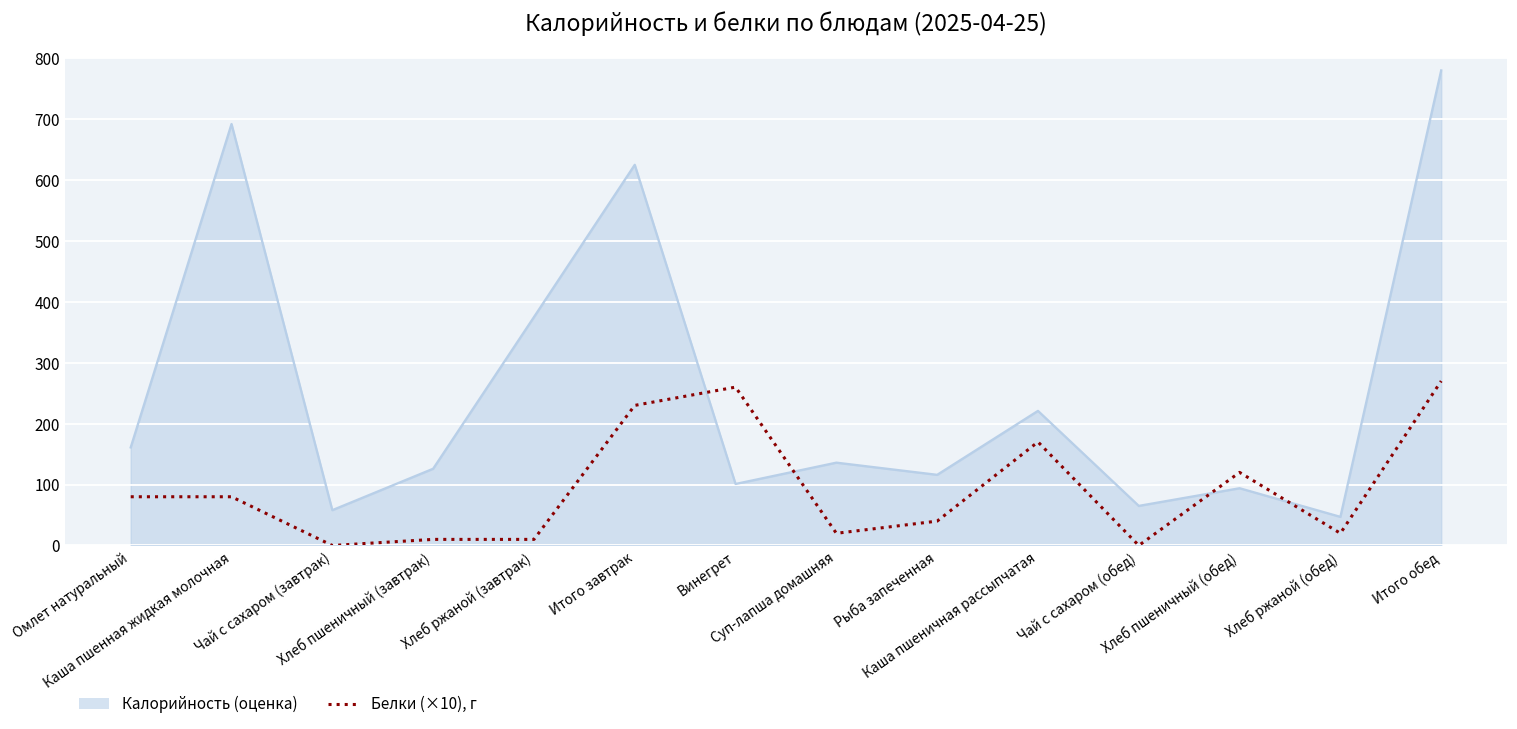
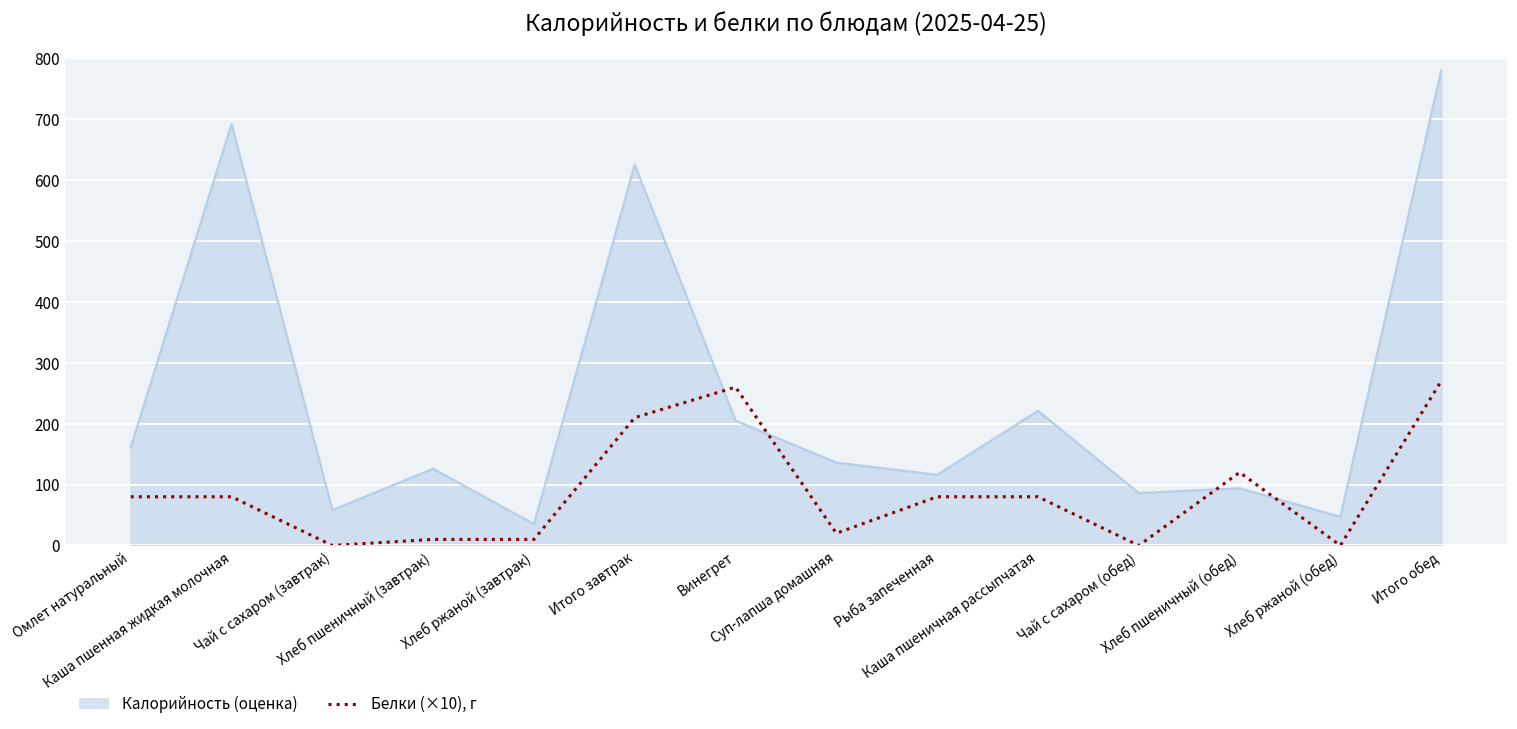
Калорийность (оценка), Хлеб ржаной (завтрак): 380 -> 40
Белки (×10), г, Итого завтрак: 230 -> 210
Калорийность (оценка), Винегрет: 100 -> 210
Белки (×10), г, Рыба запеченная: 40 -> 80
Белки (×10), г, Каша пшеничная рассыпчатая: 170 -> 80
Калорийность (оценка), Чай с сахаром (обед): 70 -> 90
Белки (×10), г, Хлеб ржаной (обед): 20 -> 0
